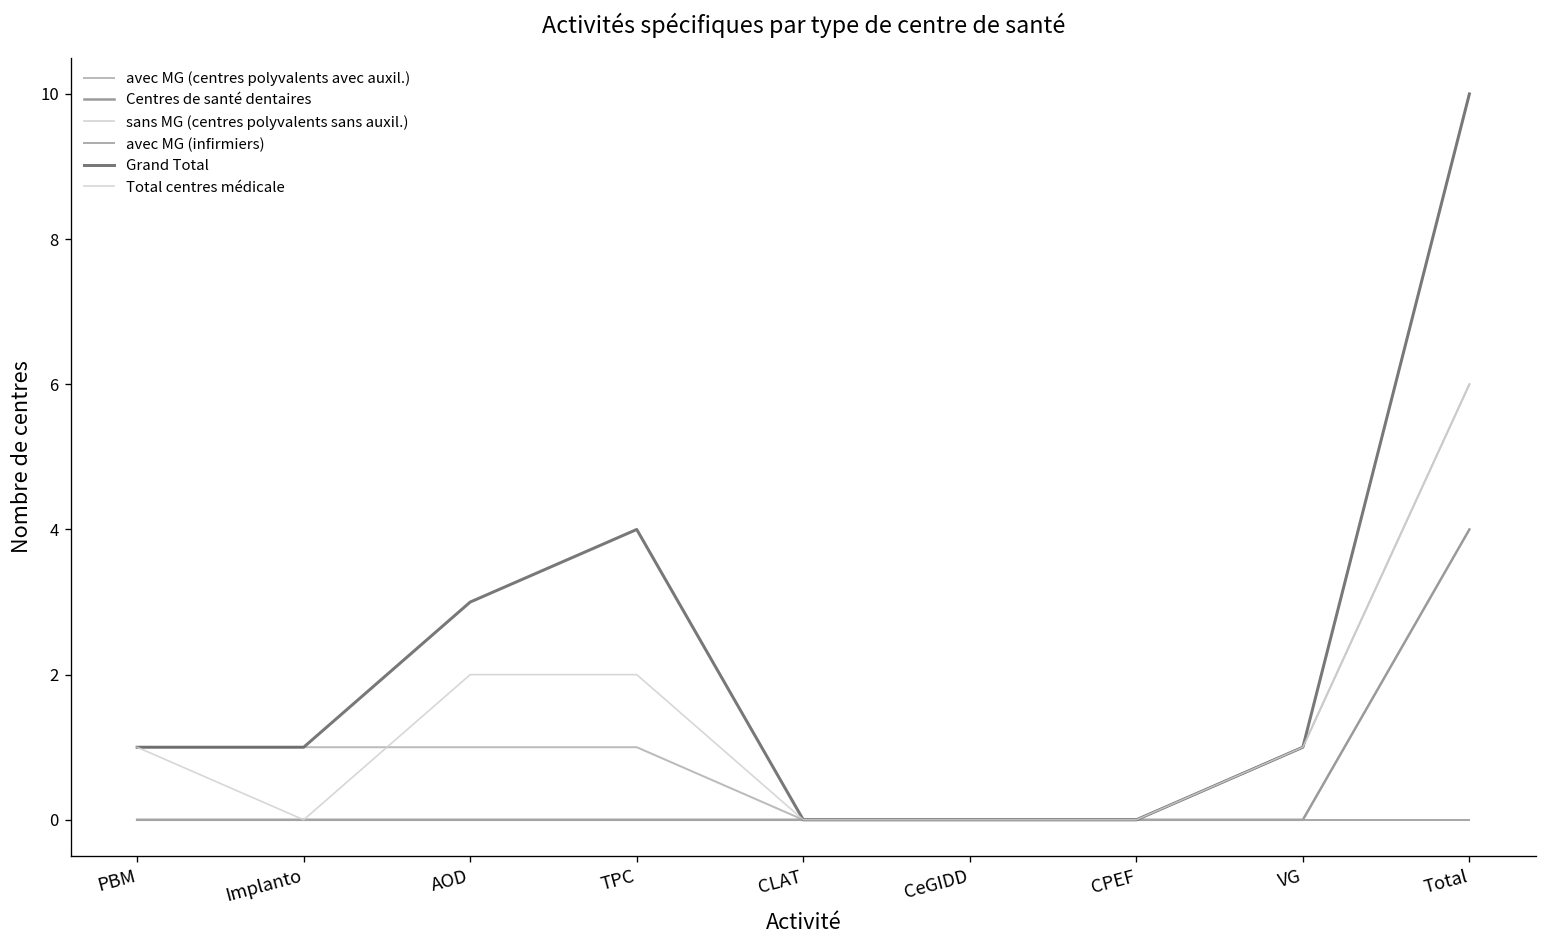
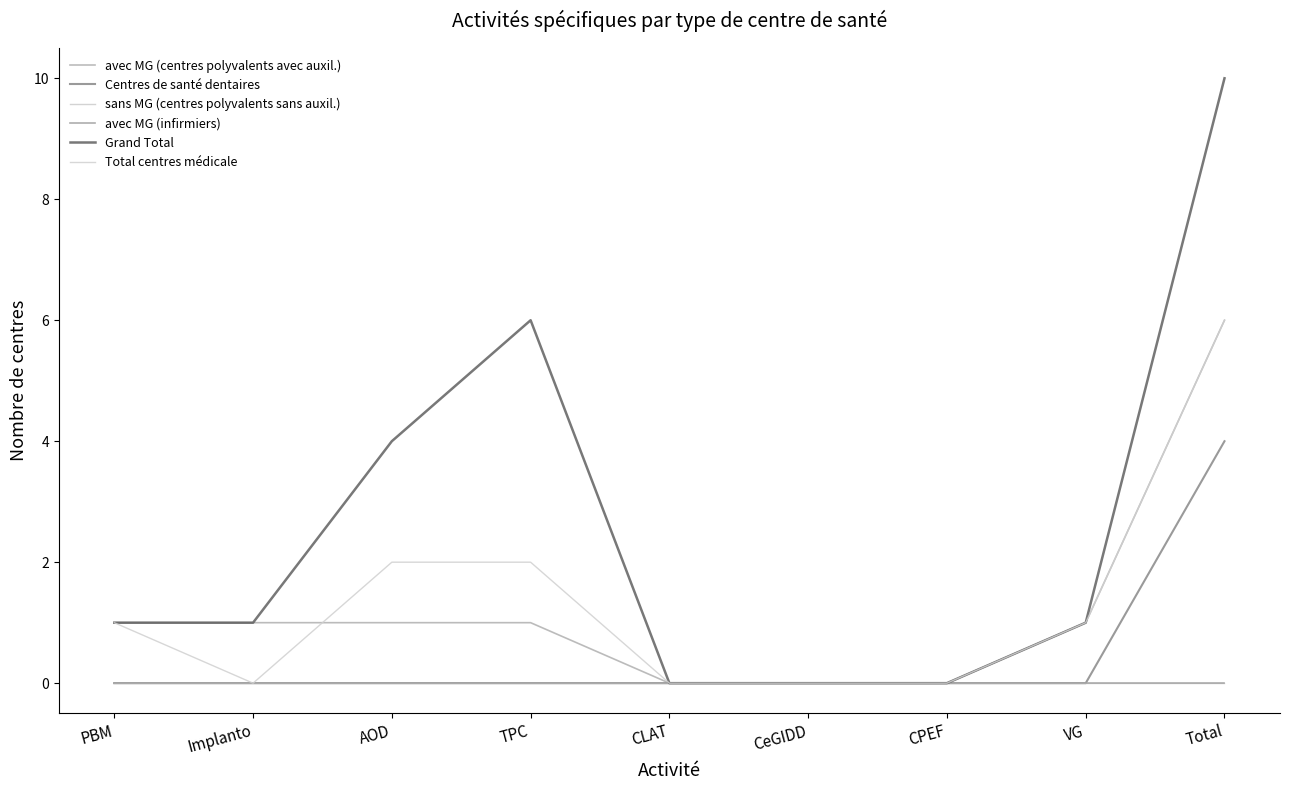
Grand Total, AOD: 3 -> 4
Grand Total, TPC: 4 -> 6
